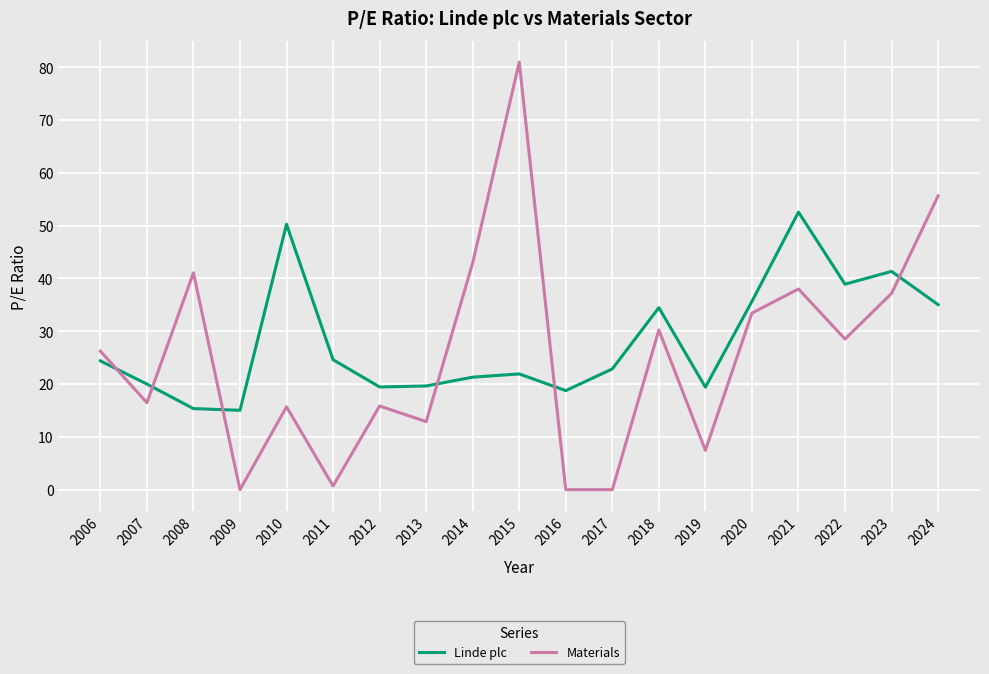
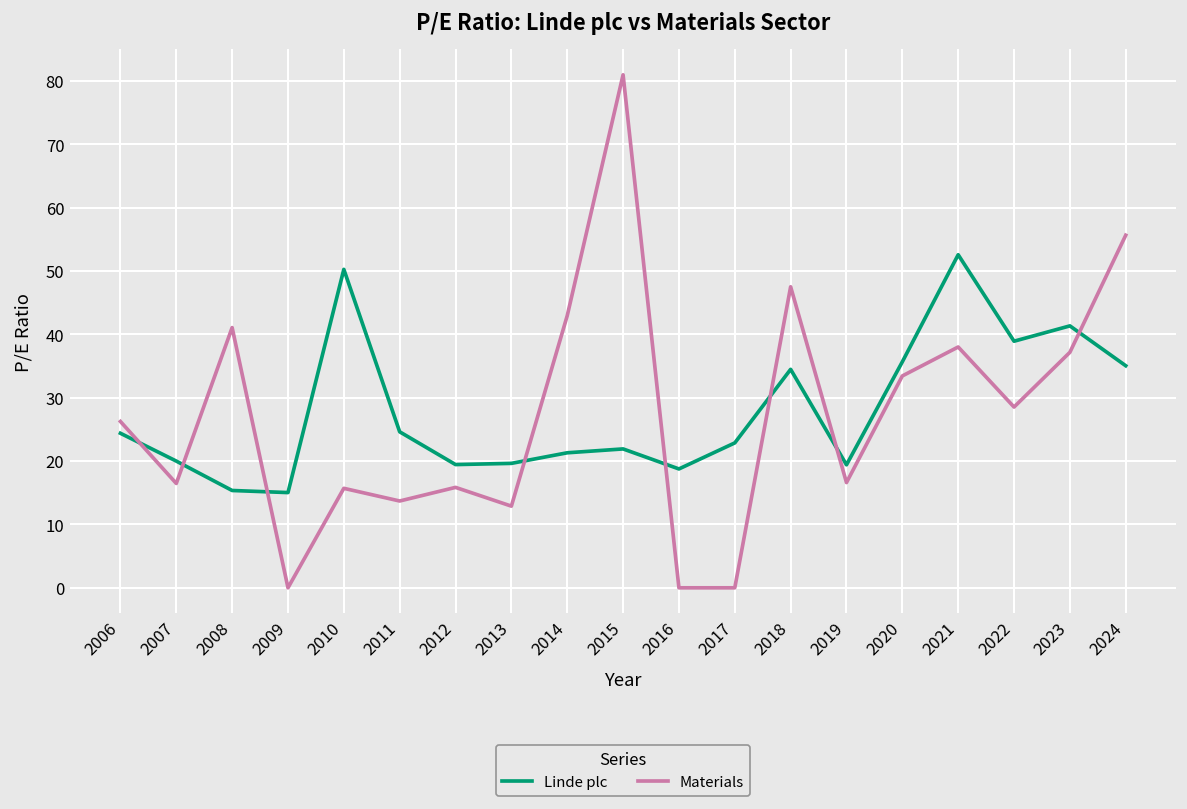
Materials, 2011: 1 -> 14
Materials, 2018: 30 -> 48
Materials, 2019: 7 -> 17
